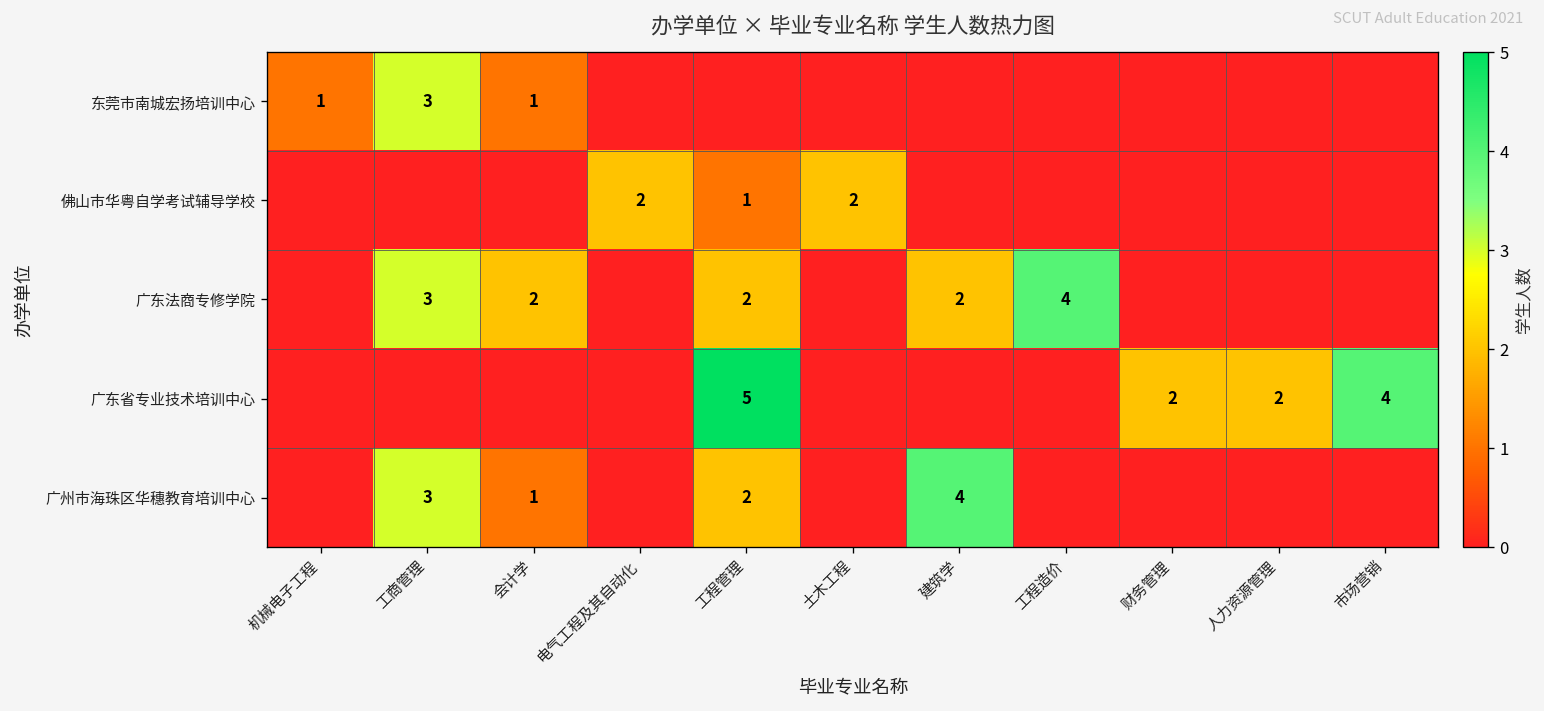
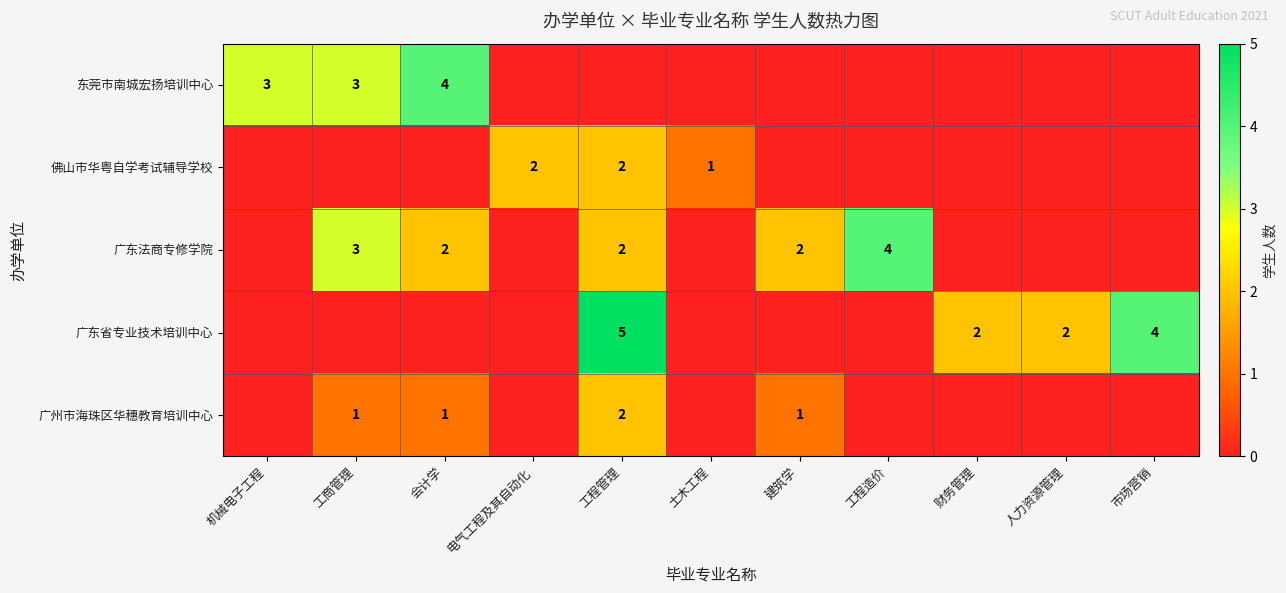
东莞市南城宏扬培训中心, 机械电子工程: 1 -> 3
东莞市南城宏扬培训中心, 会计学: 1 -> 4
佛山市华粤自学考试辅导学校, 工程管理: 1 -> 2
佛山市华粤自学考试辅导学校, 土木工程: 2 -> 1
广州市海珠区华穗教育培训中心, 工商管理: 3 -> 1
广州市海珠区华穗教育培训中心, 建筑学: 4 -> 1
